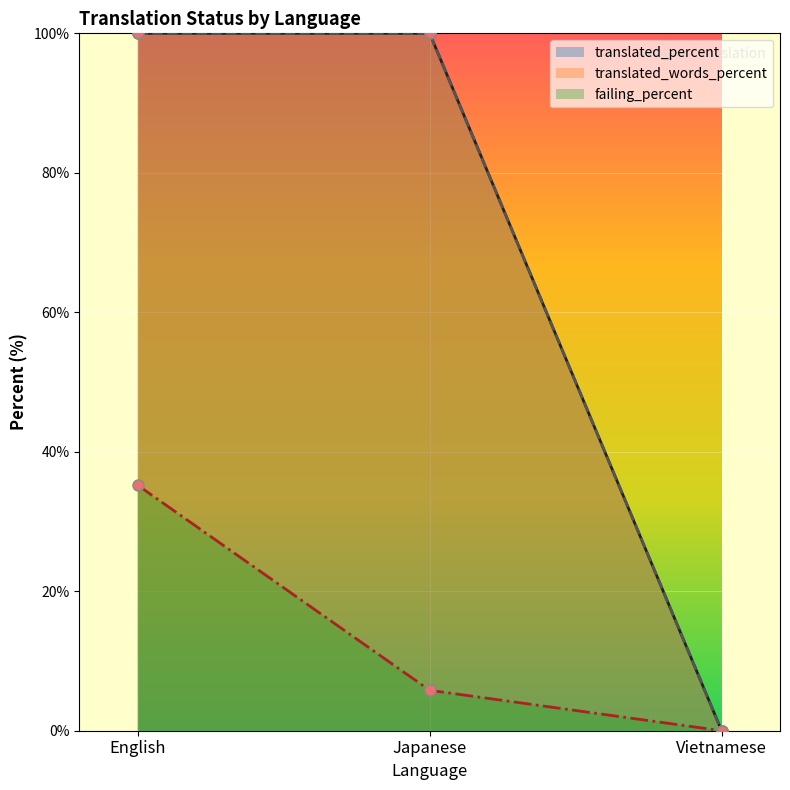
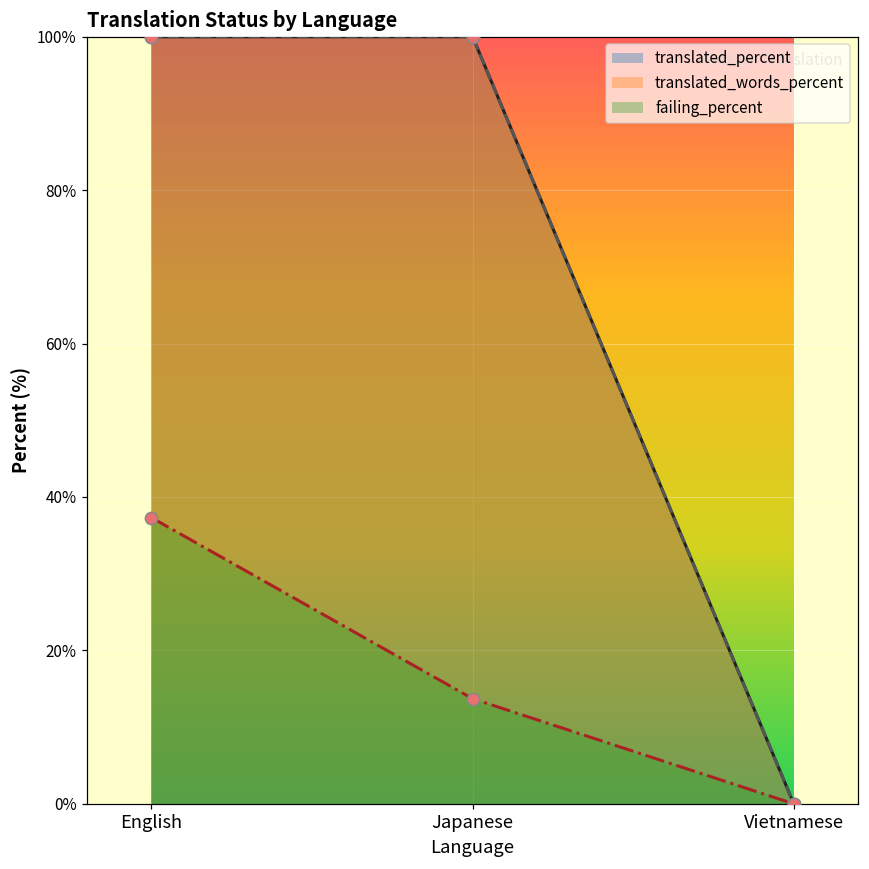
failing_percent, English: 35% -> 37%
failing_percent, Japanese: 6% -> 14%
